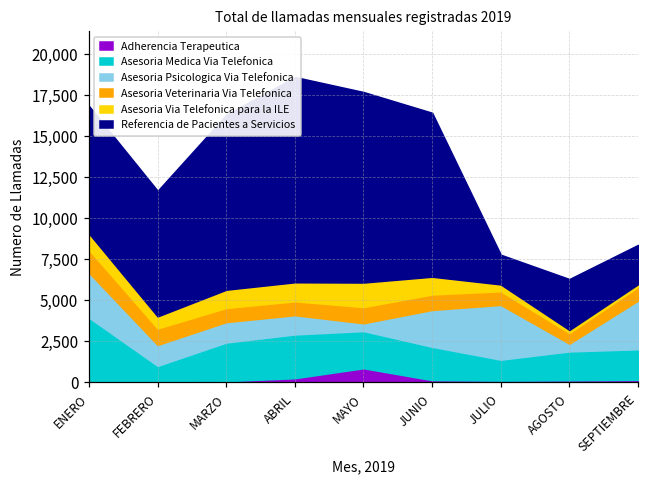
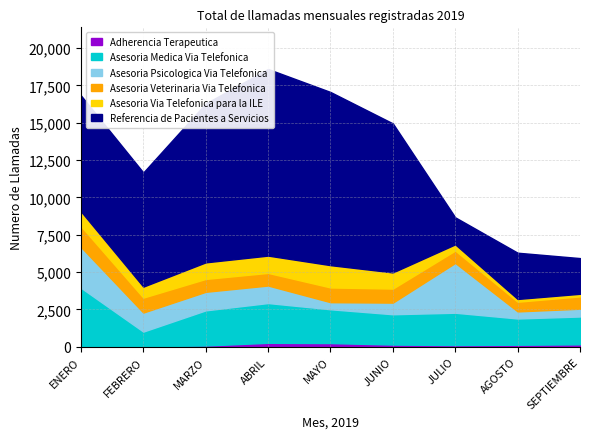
Adherencia Terapeutica, MAYO: 900 -> 200
Asesoria Psicologica Via Telefonica, JUNIO: 2,200 -> 800
Asesoria Medica Via Telefonica, JULIO: 1,300 -> 2,200
Asesoria Psicologica Via Telefonica, SEPTIEMBRE: 3,000 -> 500
